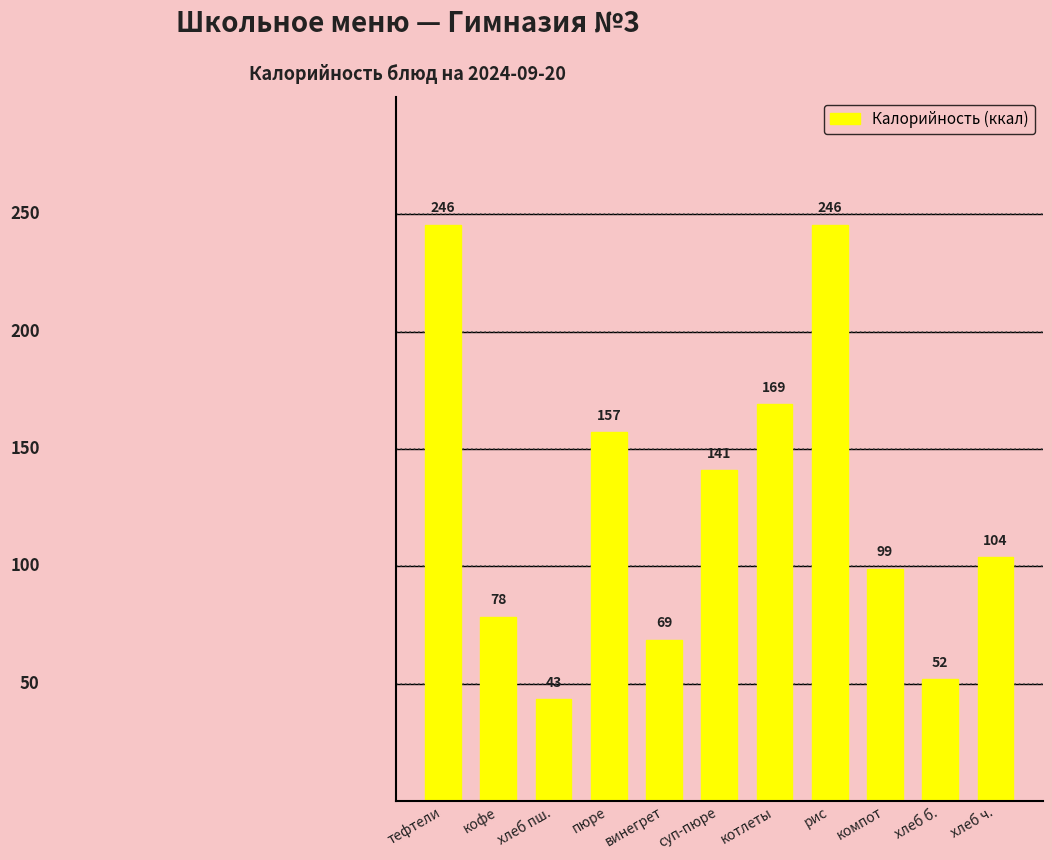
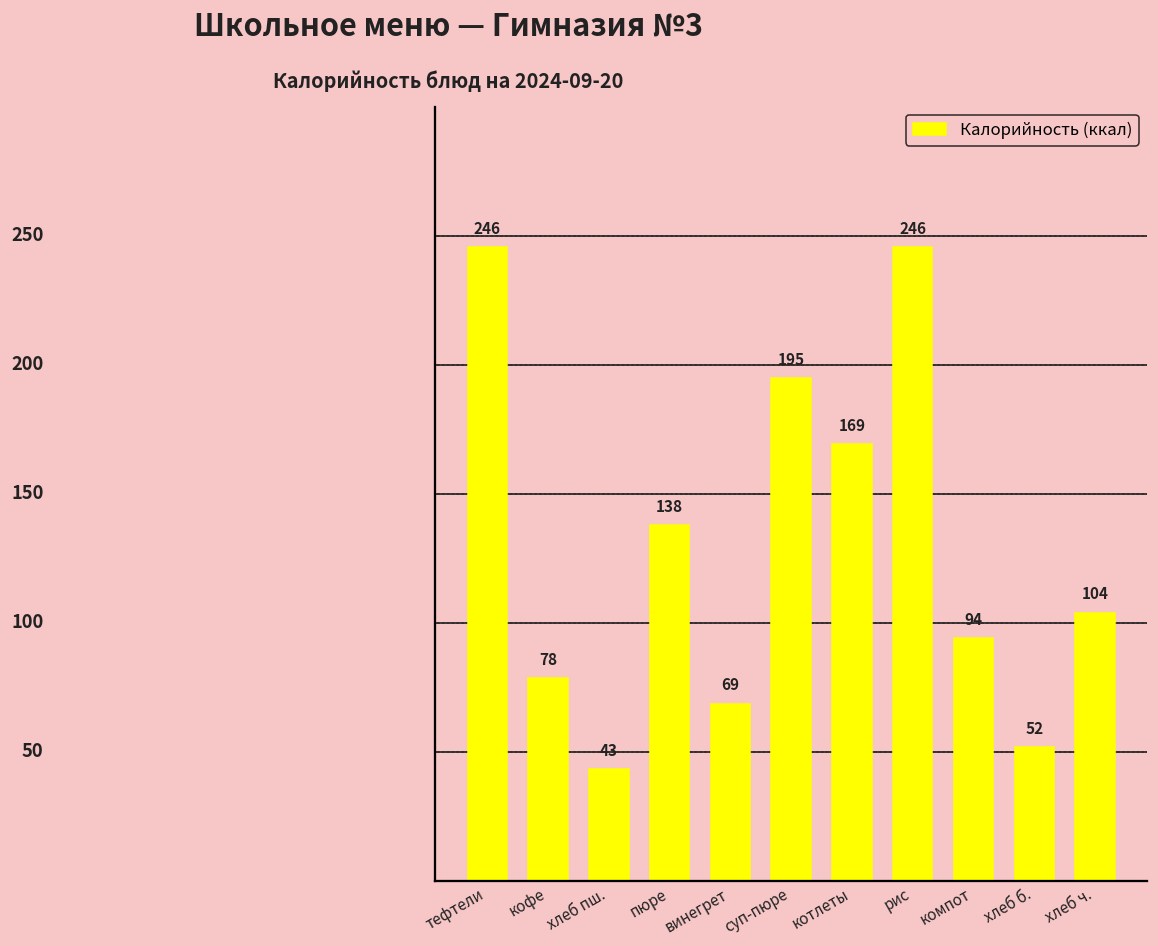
пюре: 157 -> 138
суп-пюре: 141 -> 195
компот: 99 -> 94
